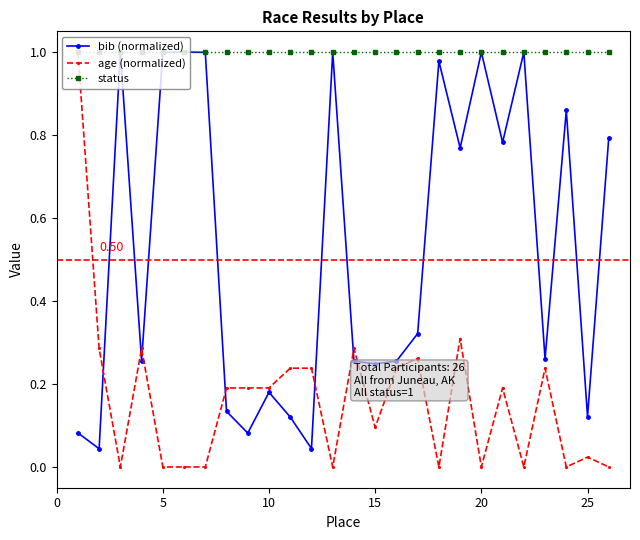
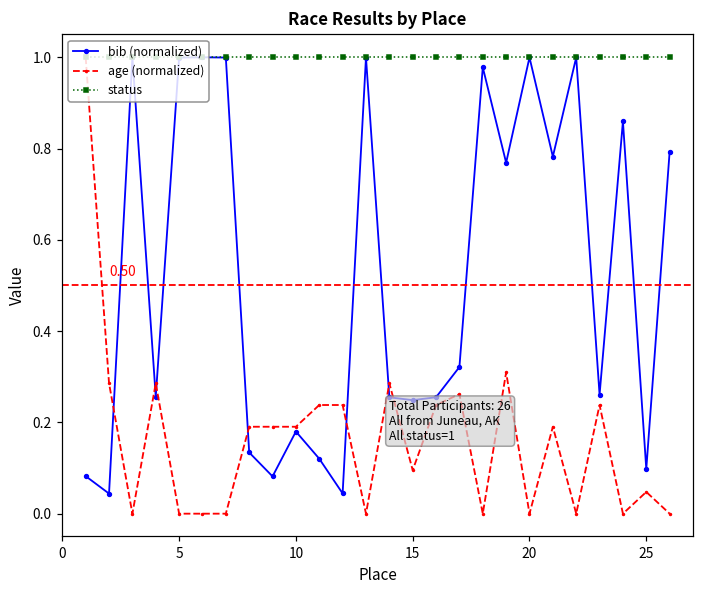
bib (normalized), 25: 0.12 -> 0.10
age (normalized), 25: 0.02 -> 0.05
